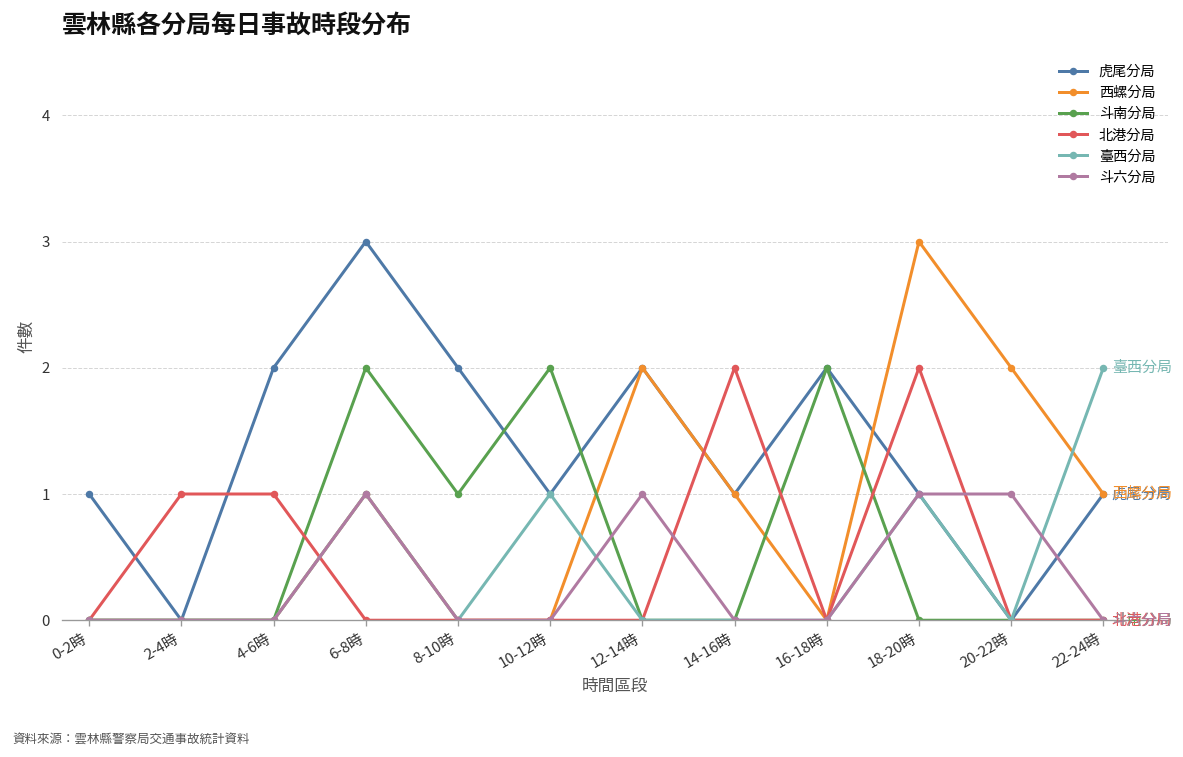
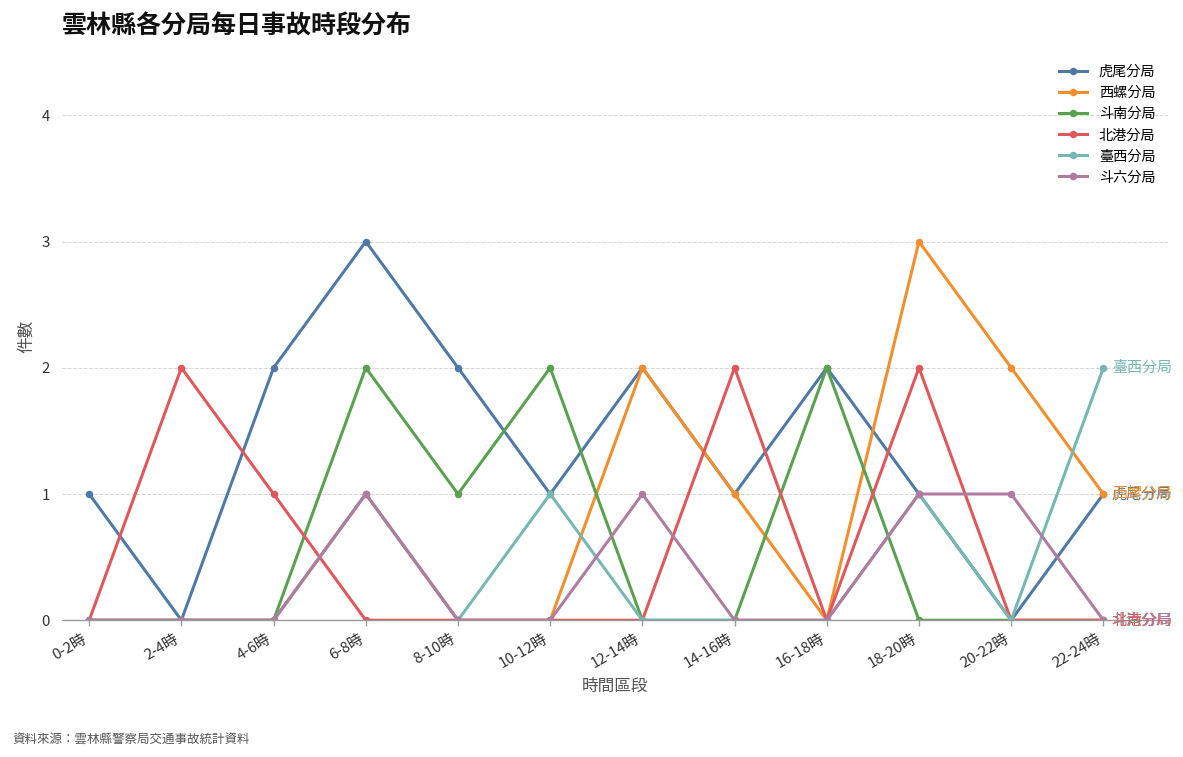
北港分局, 2-4時: 1 -> 2
